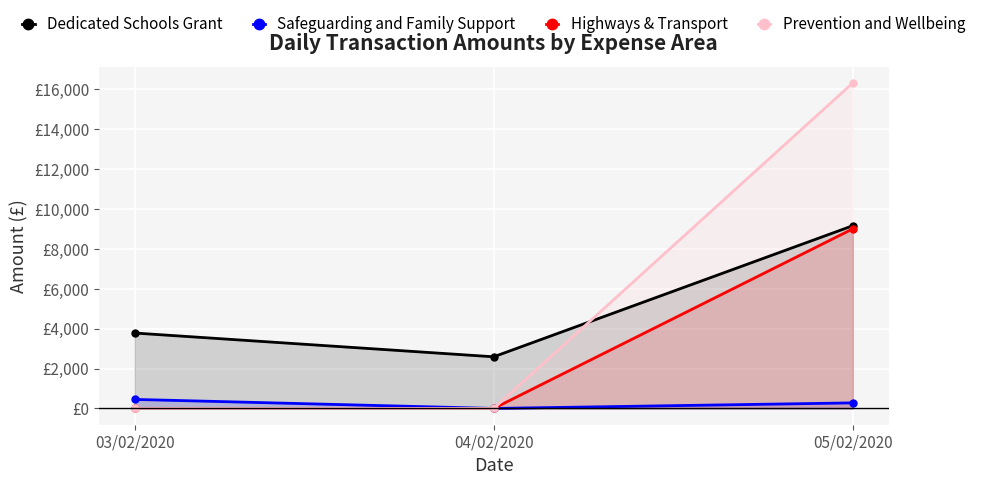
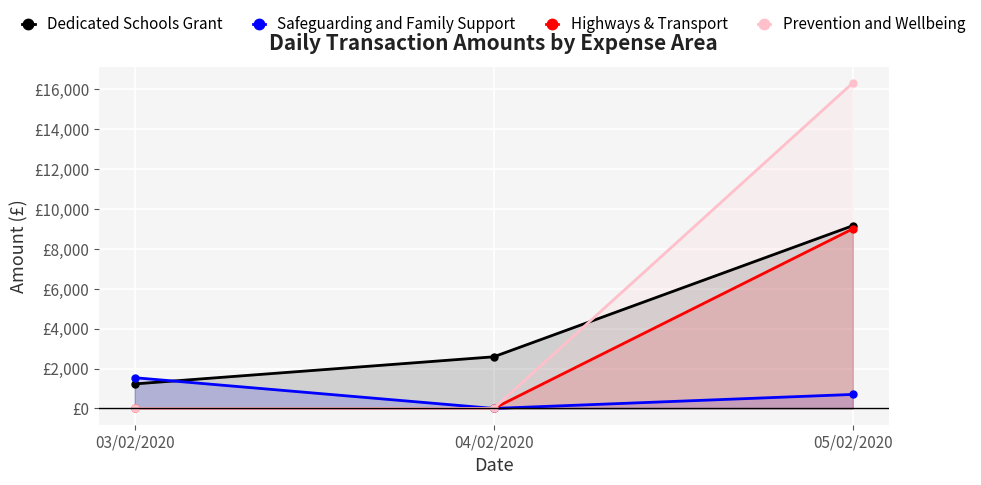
Dedicated Schools Grant, 03/02/2020: £3,800 -> £1,200
Safeguarding and Family Support, 03/02/2020: £500 -> £1,500
Safeguarding and Family Support, 05/02/2020: £300 -> £700
